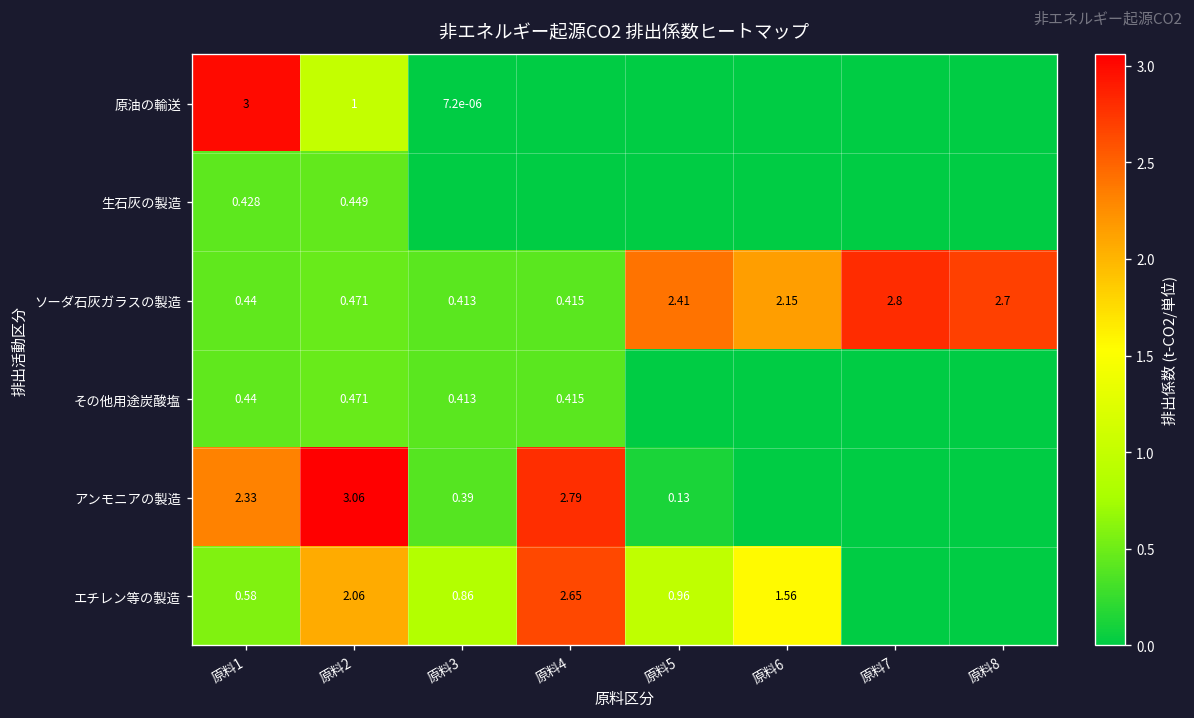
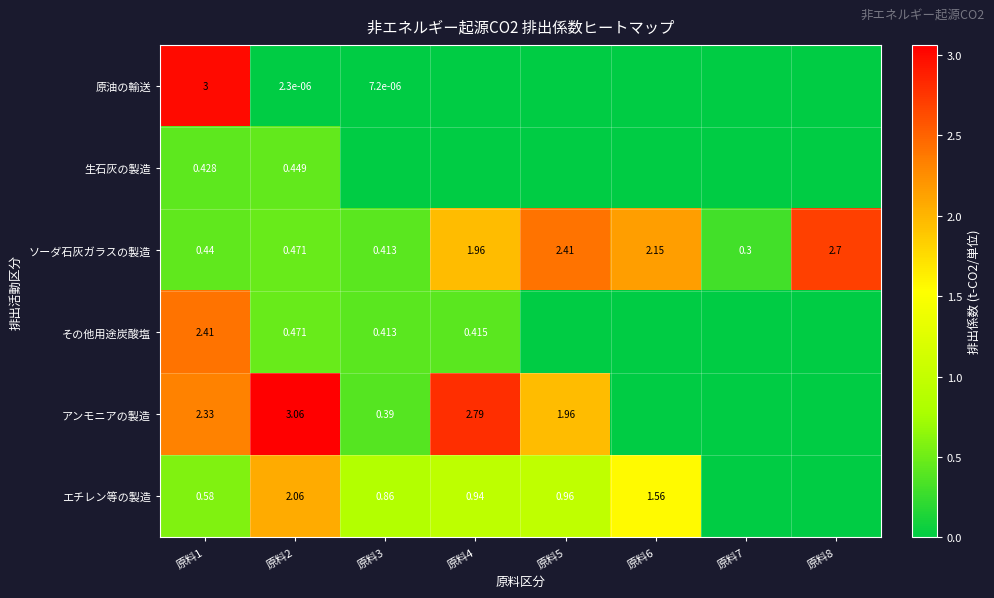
原油の輸送, 原料2: 1 -> 2.3e-06
ソーダ石灰ガラスの製造, 原料4: 0.415 -> 1.96
ソーダ石灰ガラスの製造, 原料7: 2.8 -> 0.3
その他用途炭酸塩, 原料1: 0.44 -> 2.41
アンモニアの製造, 原料5: 0.13 -> 1.96
エチレン等の製造, 原料4: 2.65 -> 0.94
